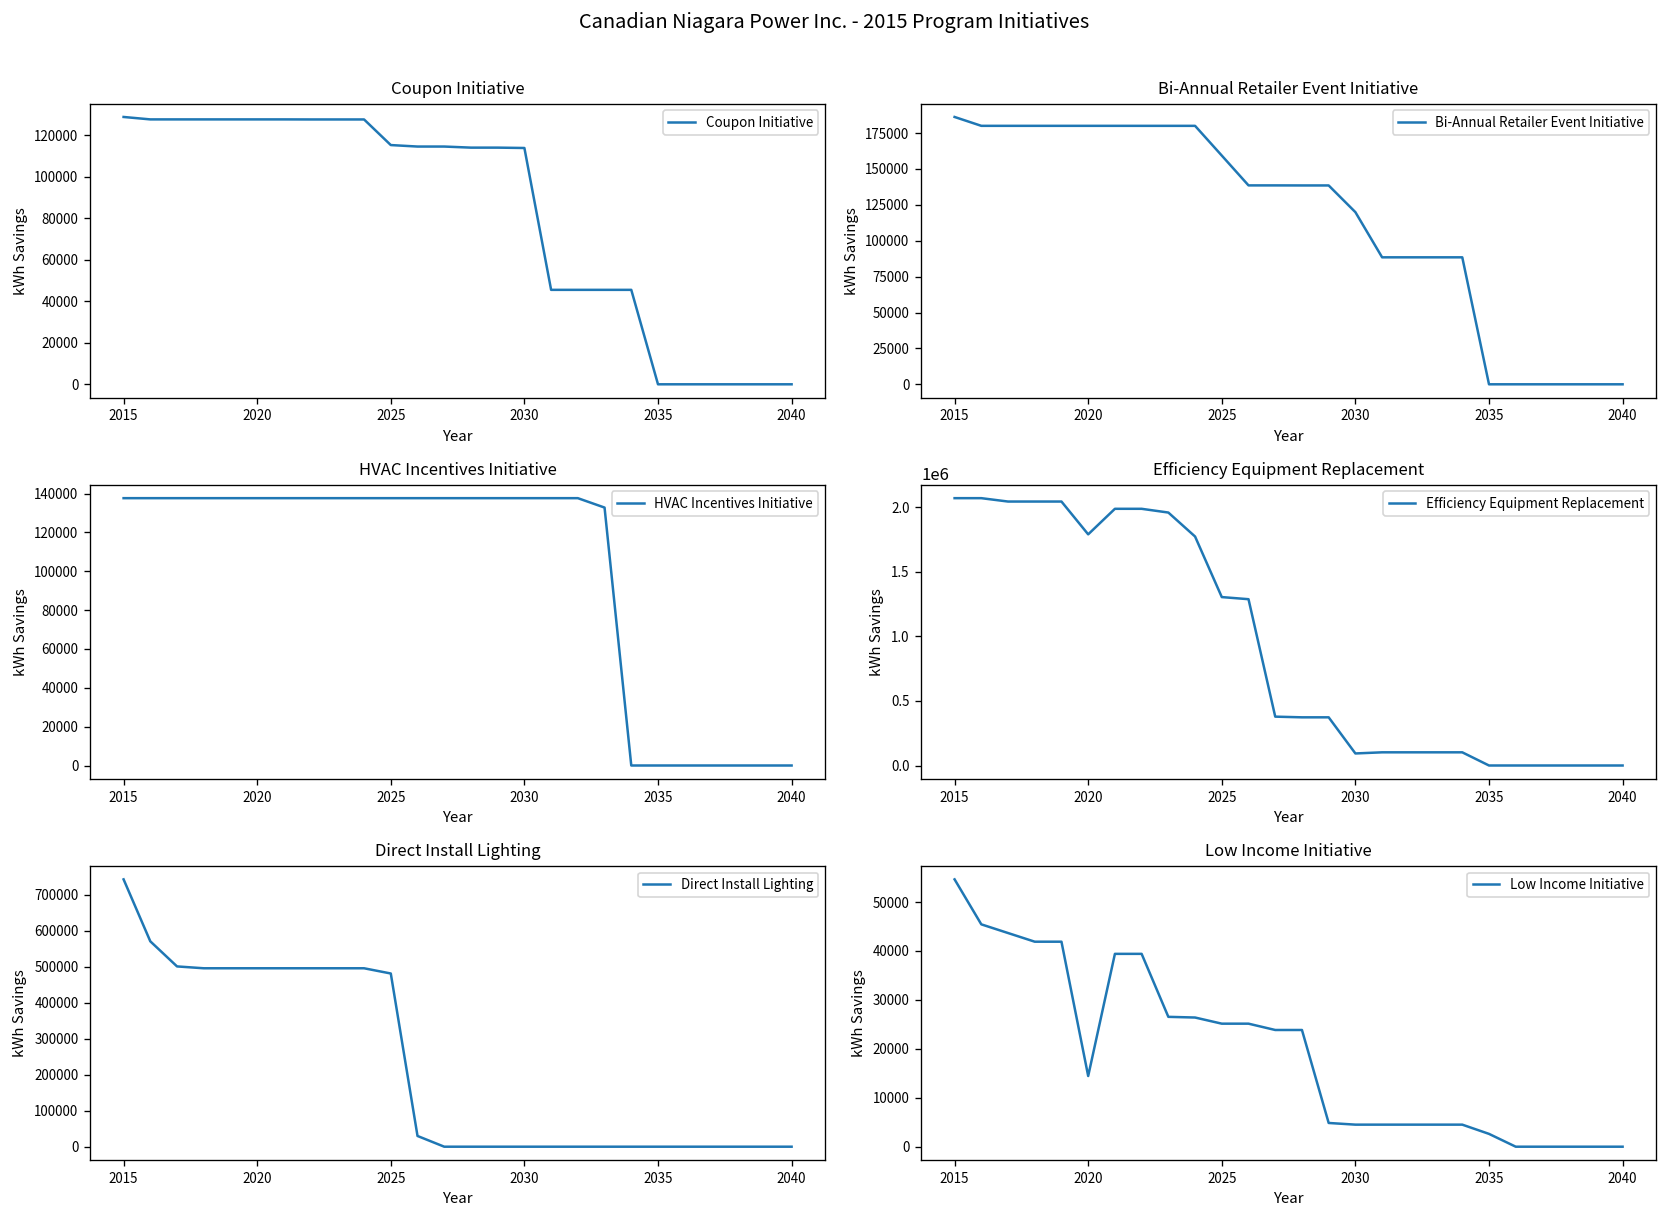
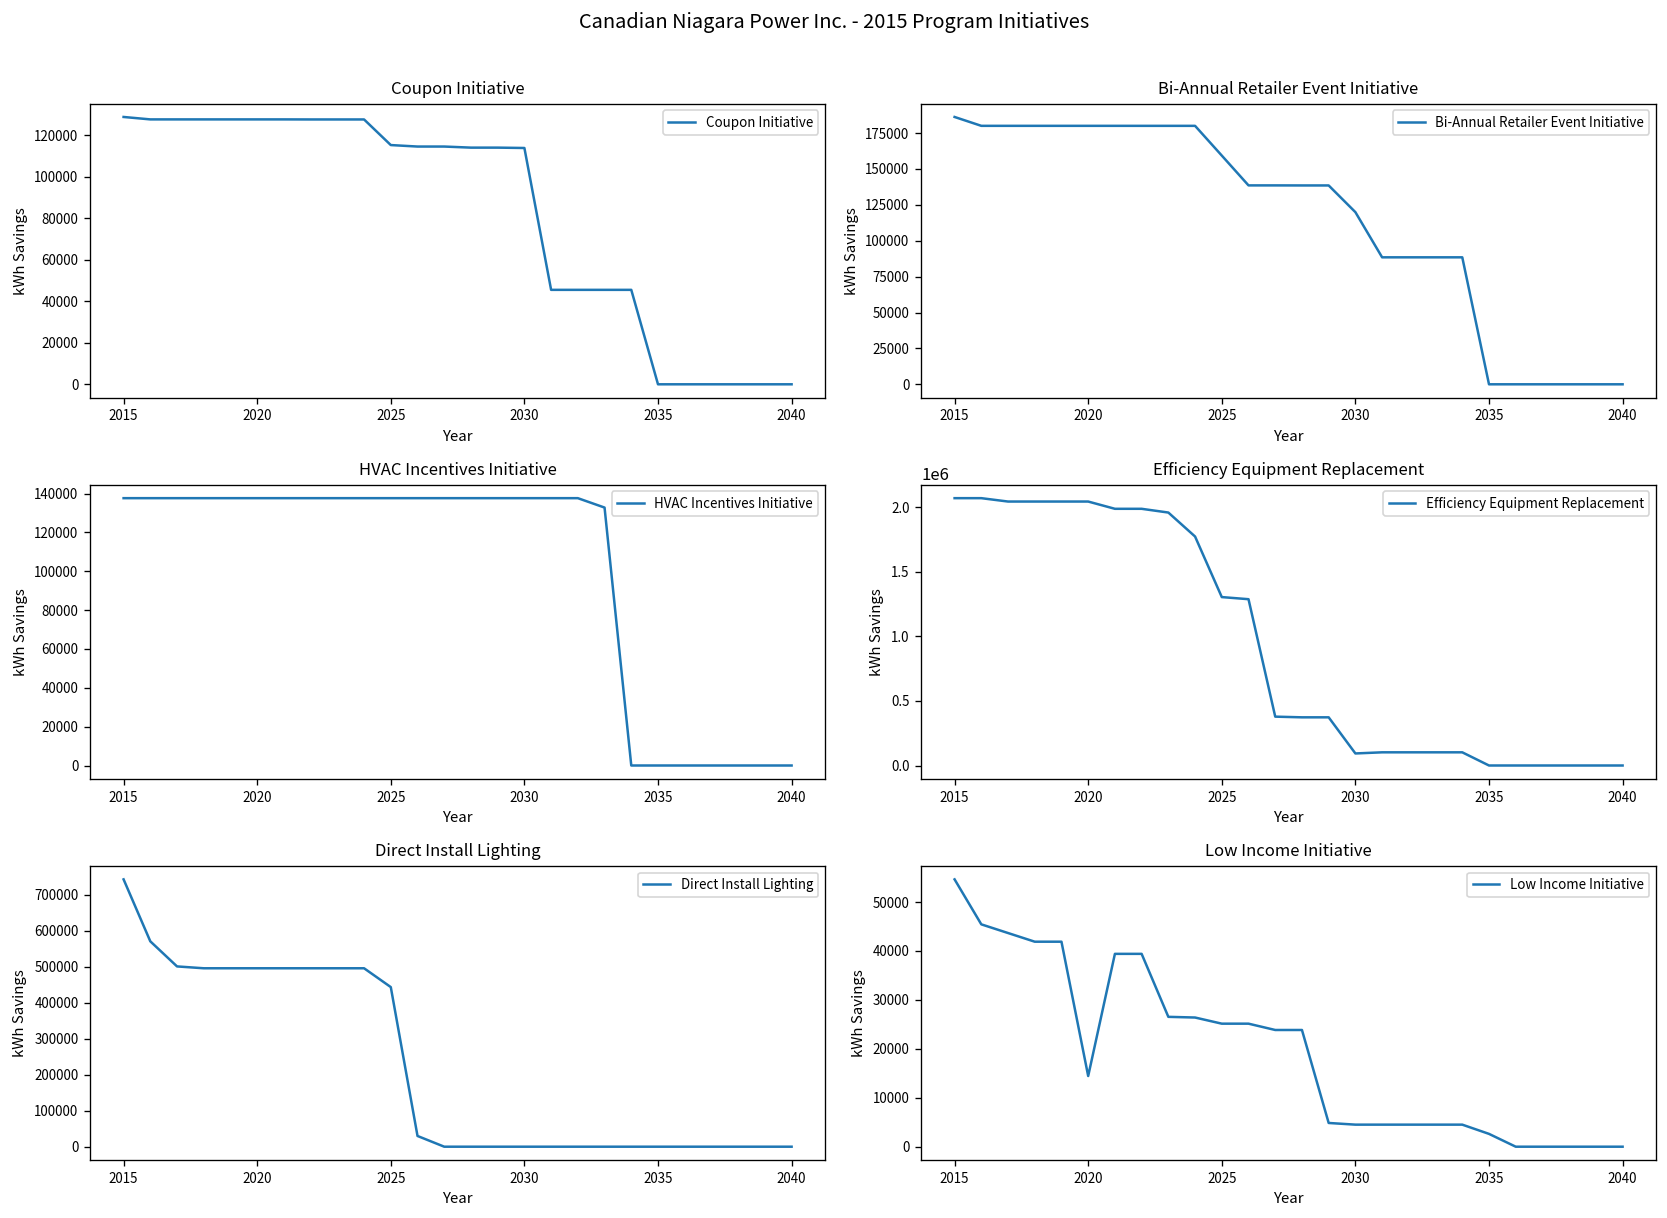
Efficiency Equipment Replacement, 2020: 1790000 -> 2040000
Direct Install Lighting, 2025: 480000 -> 440000
